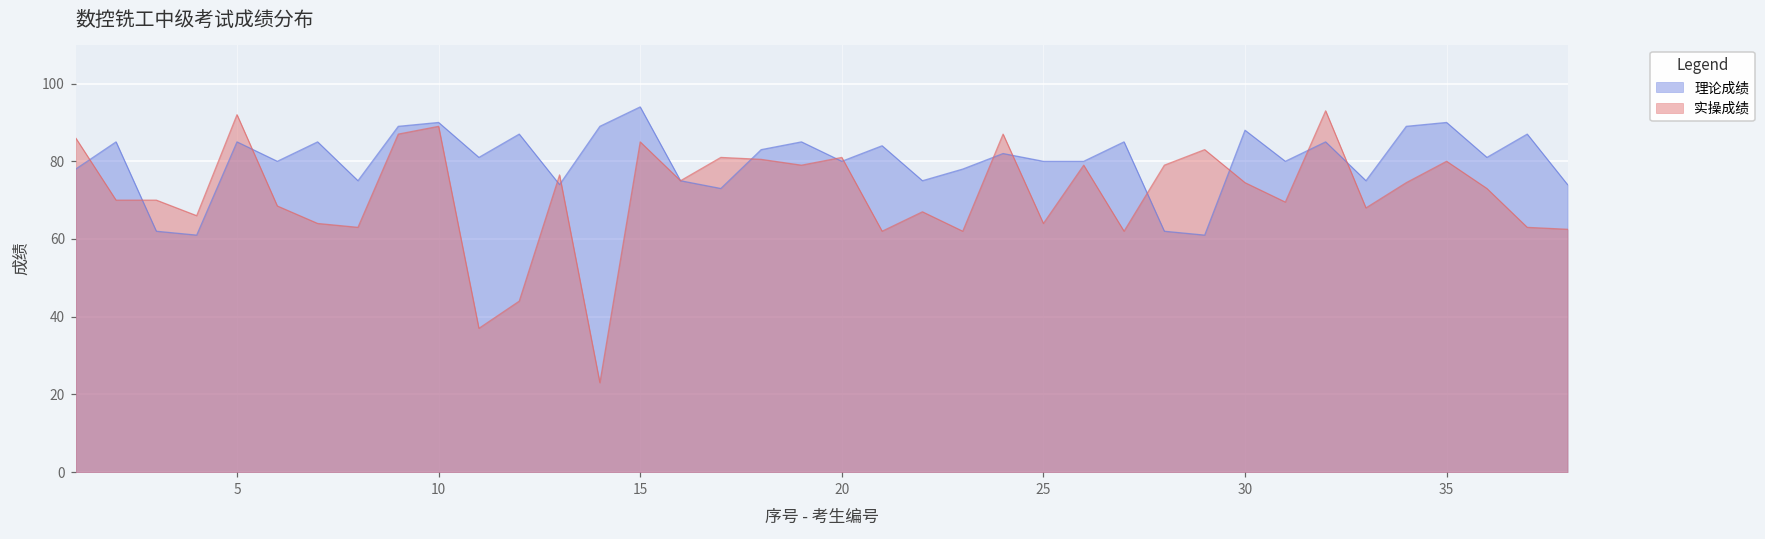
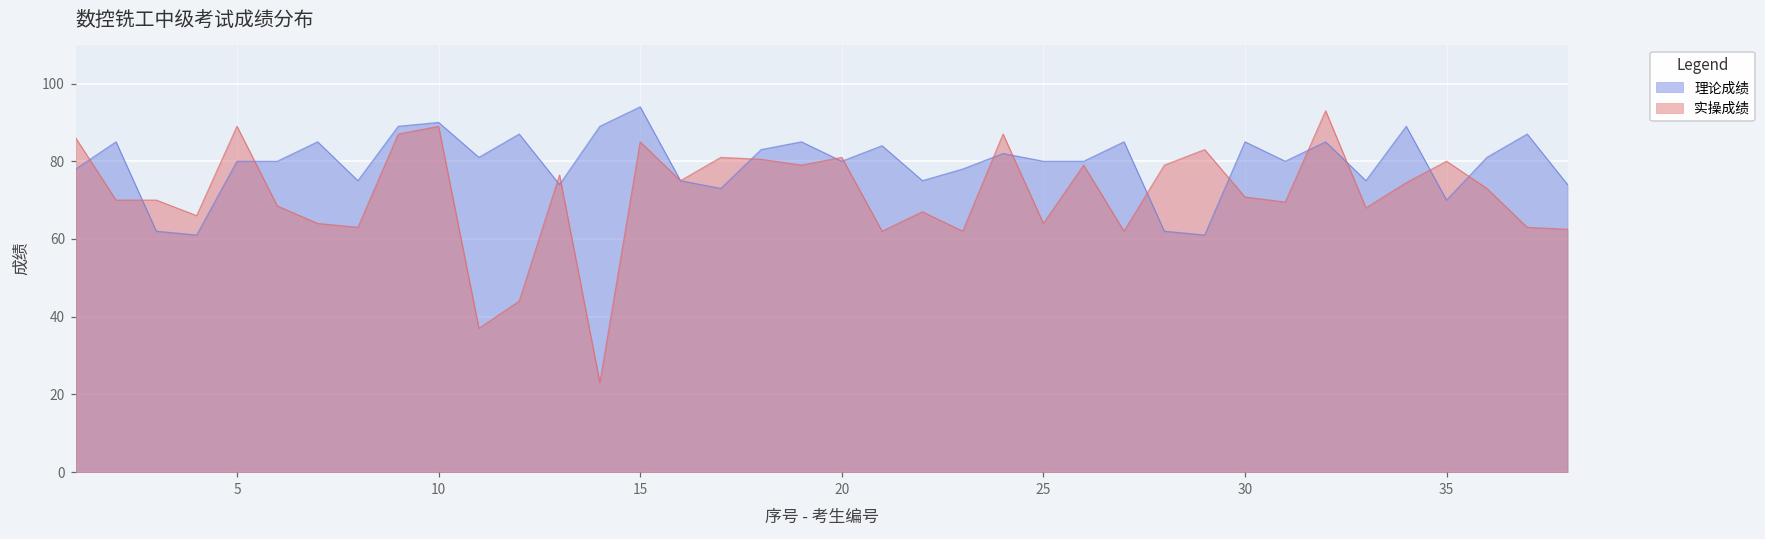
理论成绩, 5: 85 -> 80
实操成绩, 5: 92 -> 89
理论成绩, 30: 88 -> 85
实操成绩, 30: 75 -> 71
理论成绩, 35: 90 -> 70
